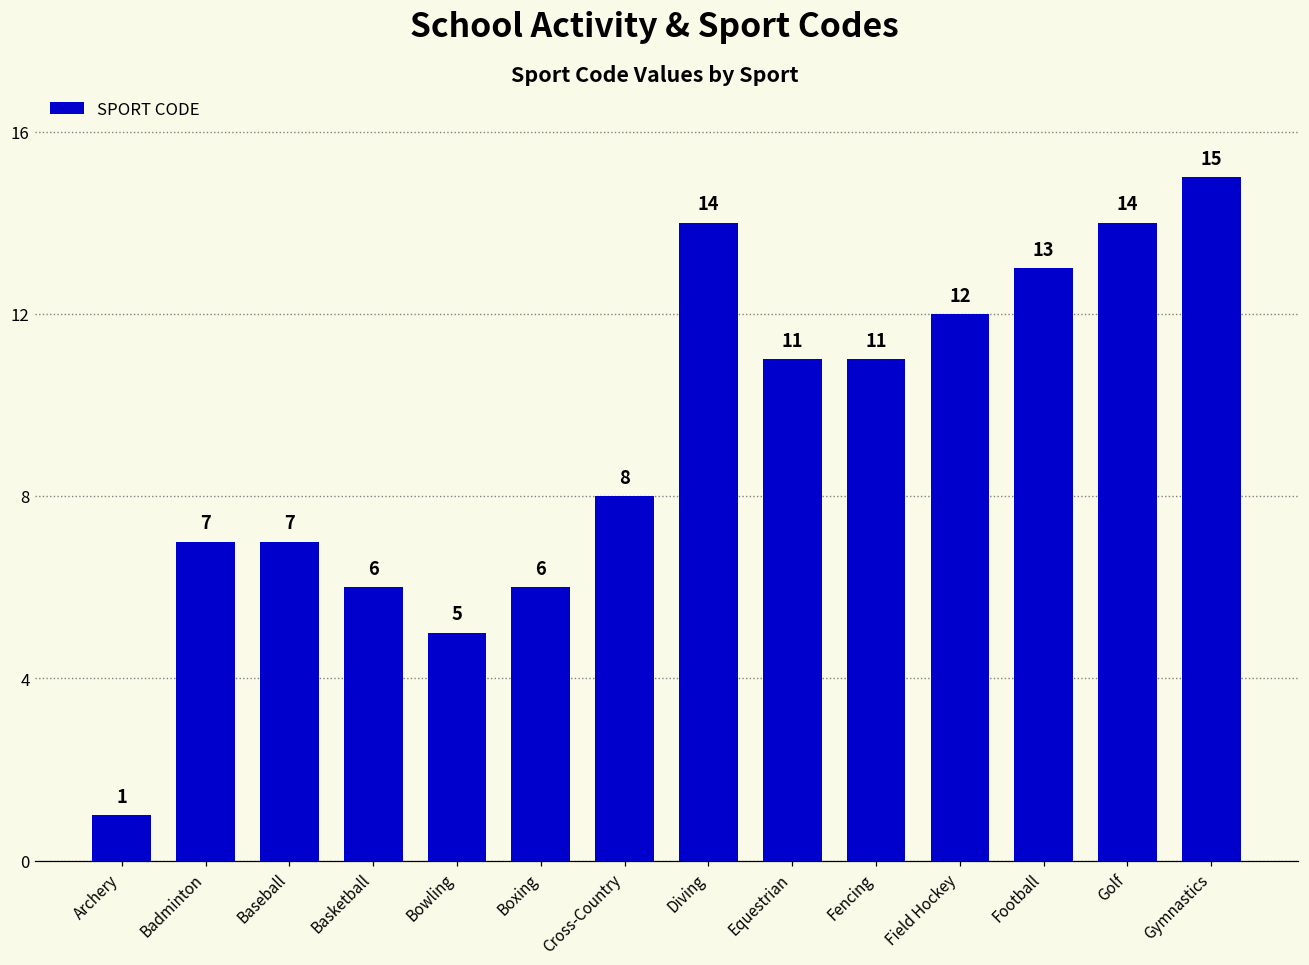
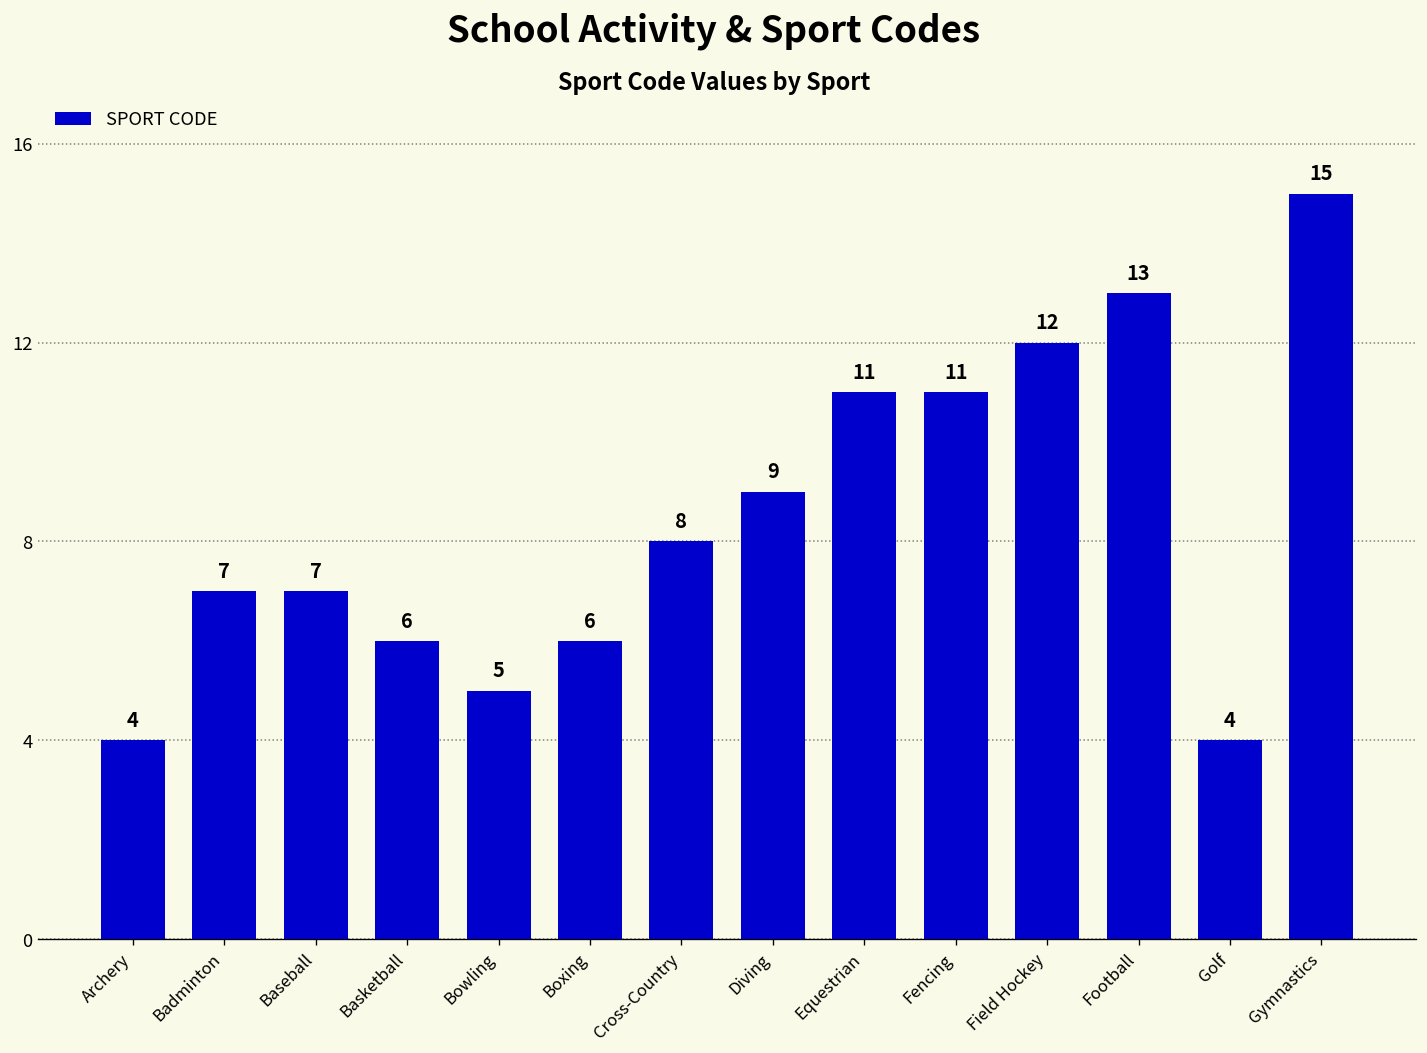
Archery: 1 -> 4
Diving: 14 -> 9
Golf: 14 -> 4
